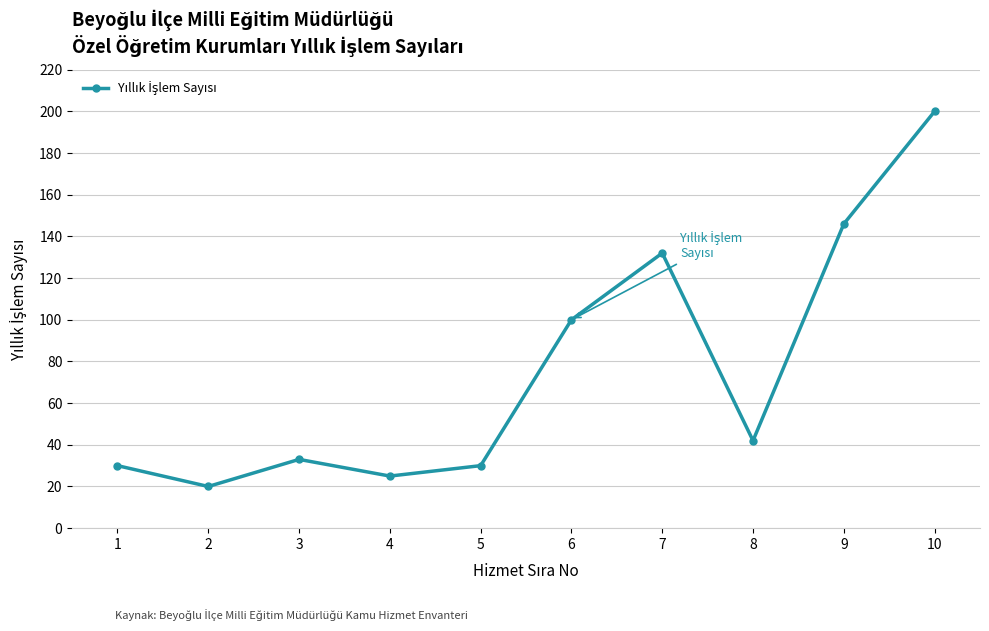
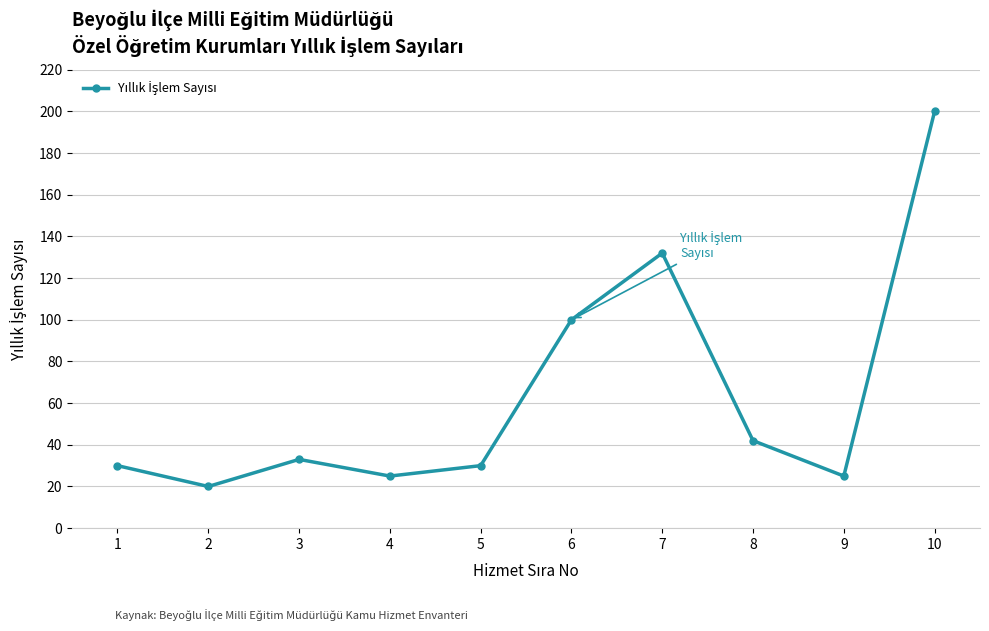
9: 146 -> 25
